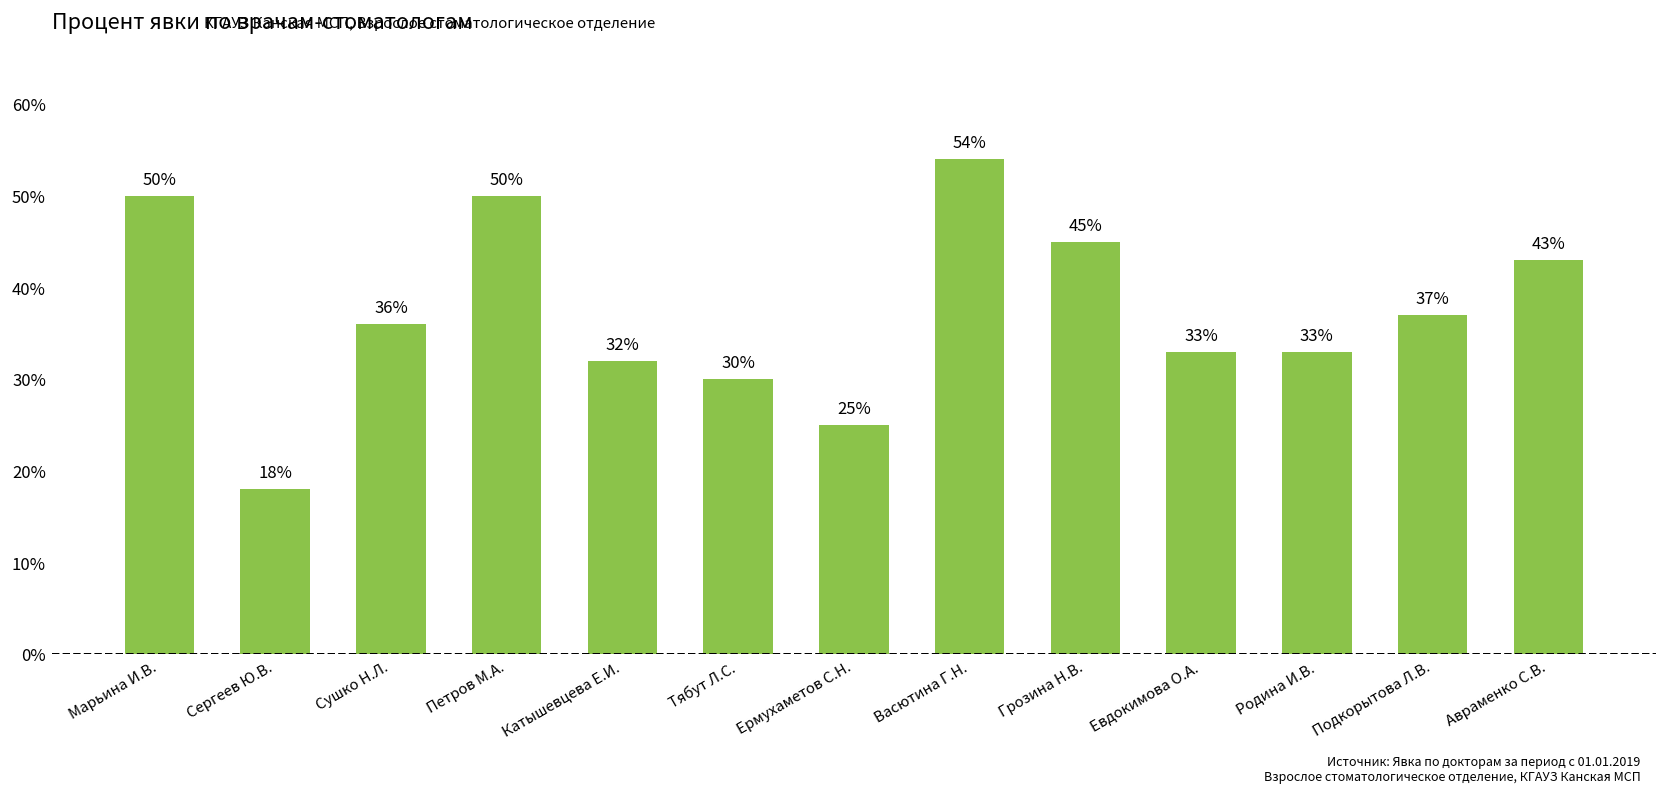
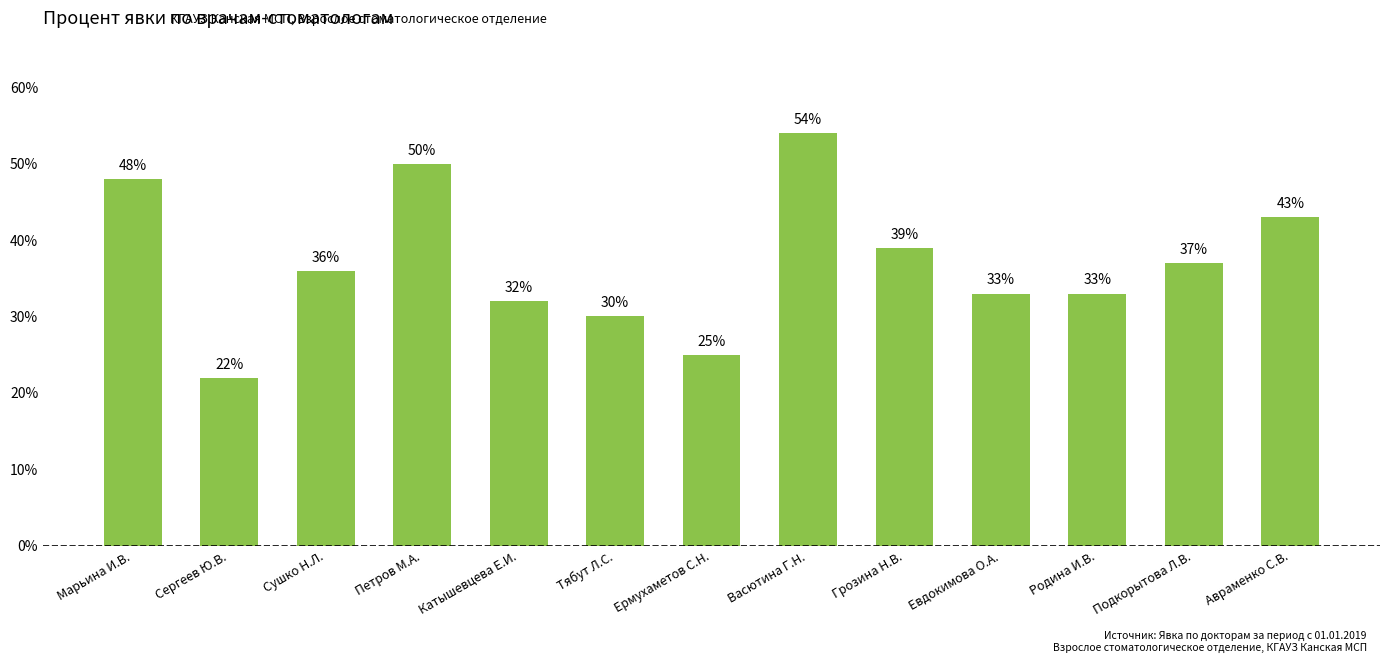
Марьина И.В.: 50% -> 48%
Сергеев Ю.В.: 18% -> 22%
Грозина Н.В.: 45% -> 39%
